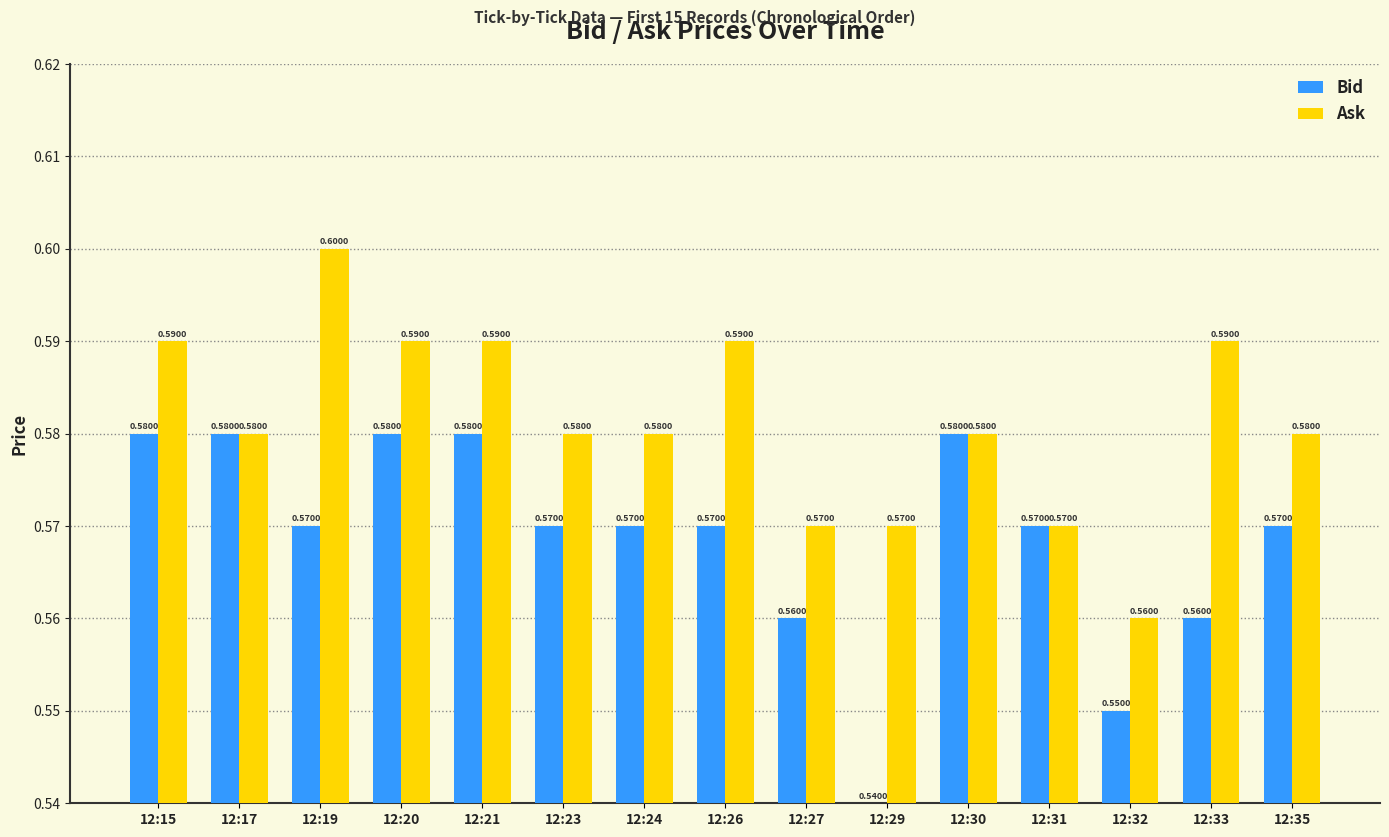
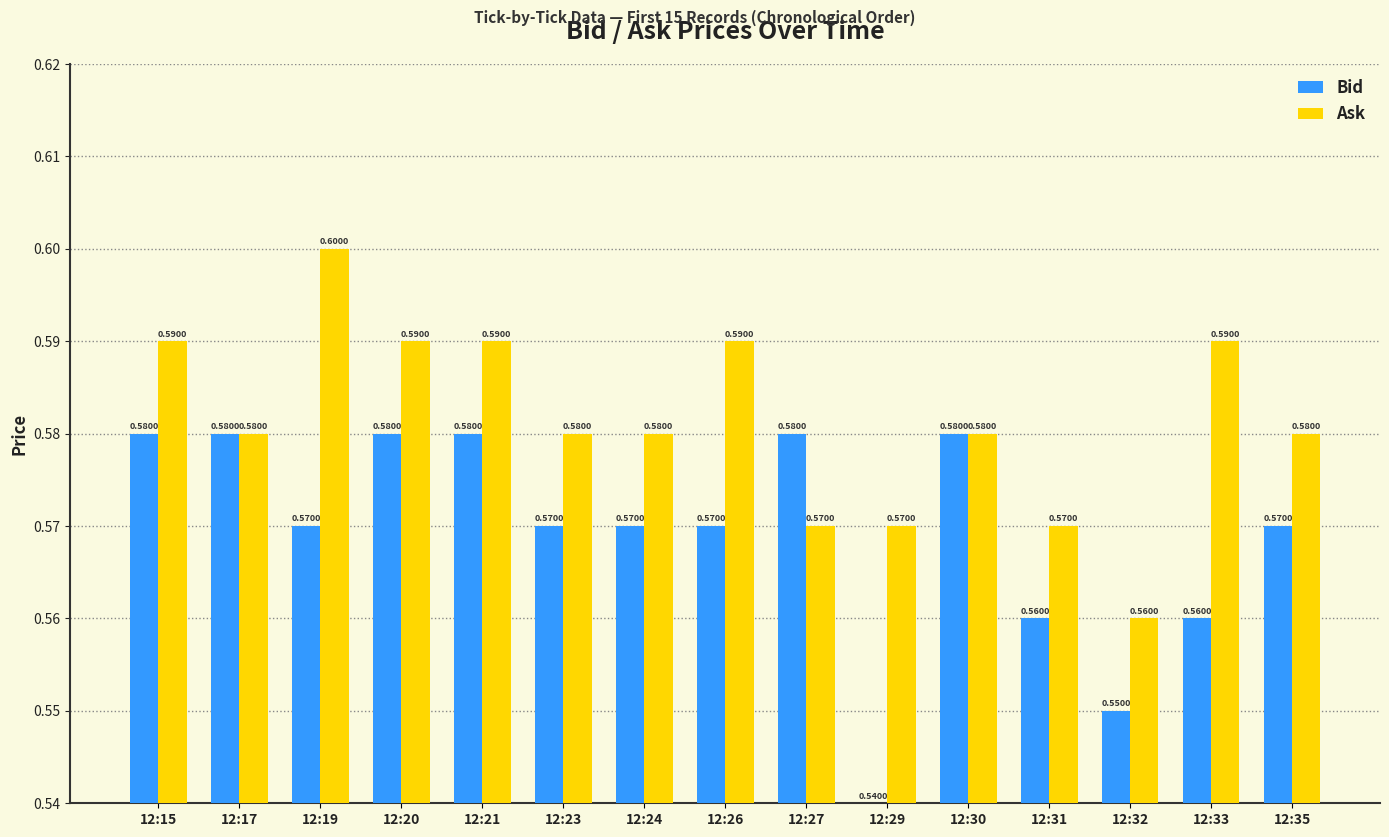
Bid, 12:27: 0.5600 -> 0.5800
Bid, 12:31: 0.5700 -> 0.5600
